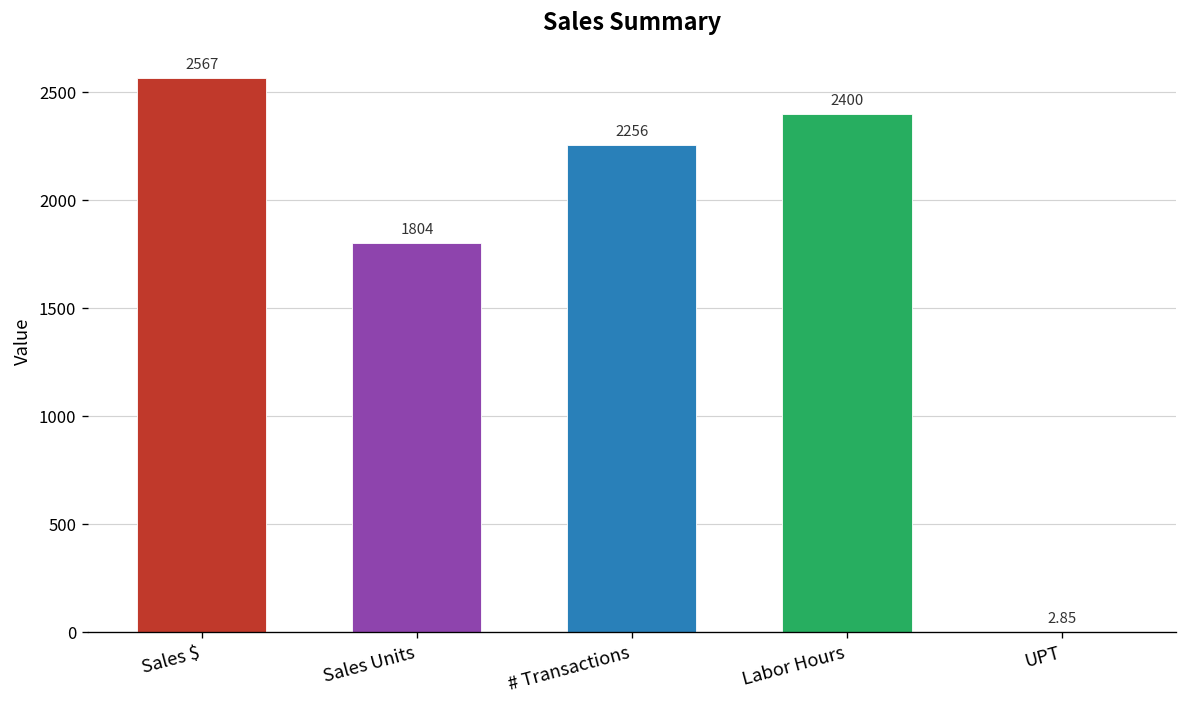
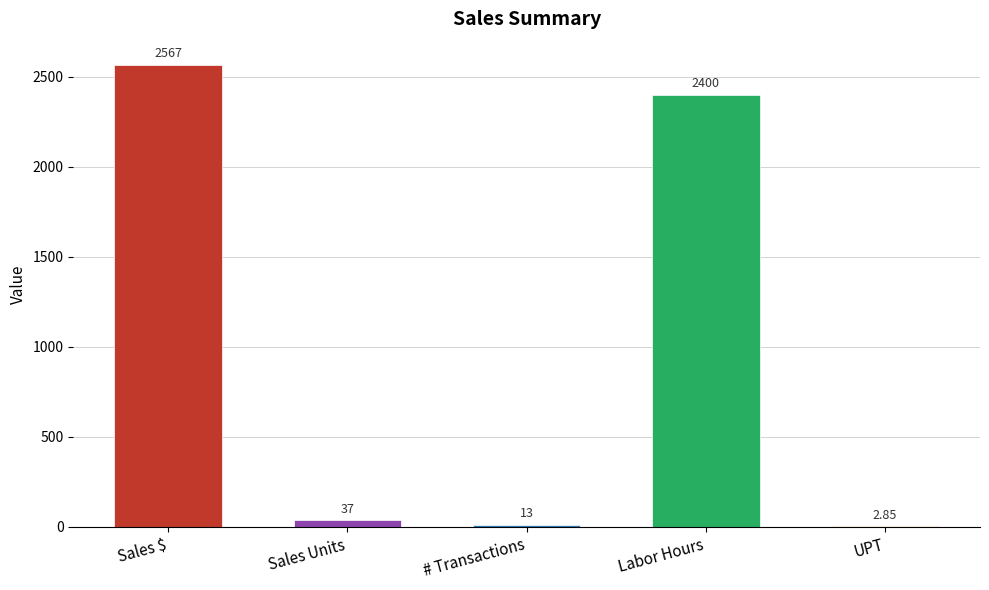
Sales Units: 1804 -> 37
# Transactions: 2256 -> 13
